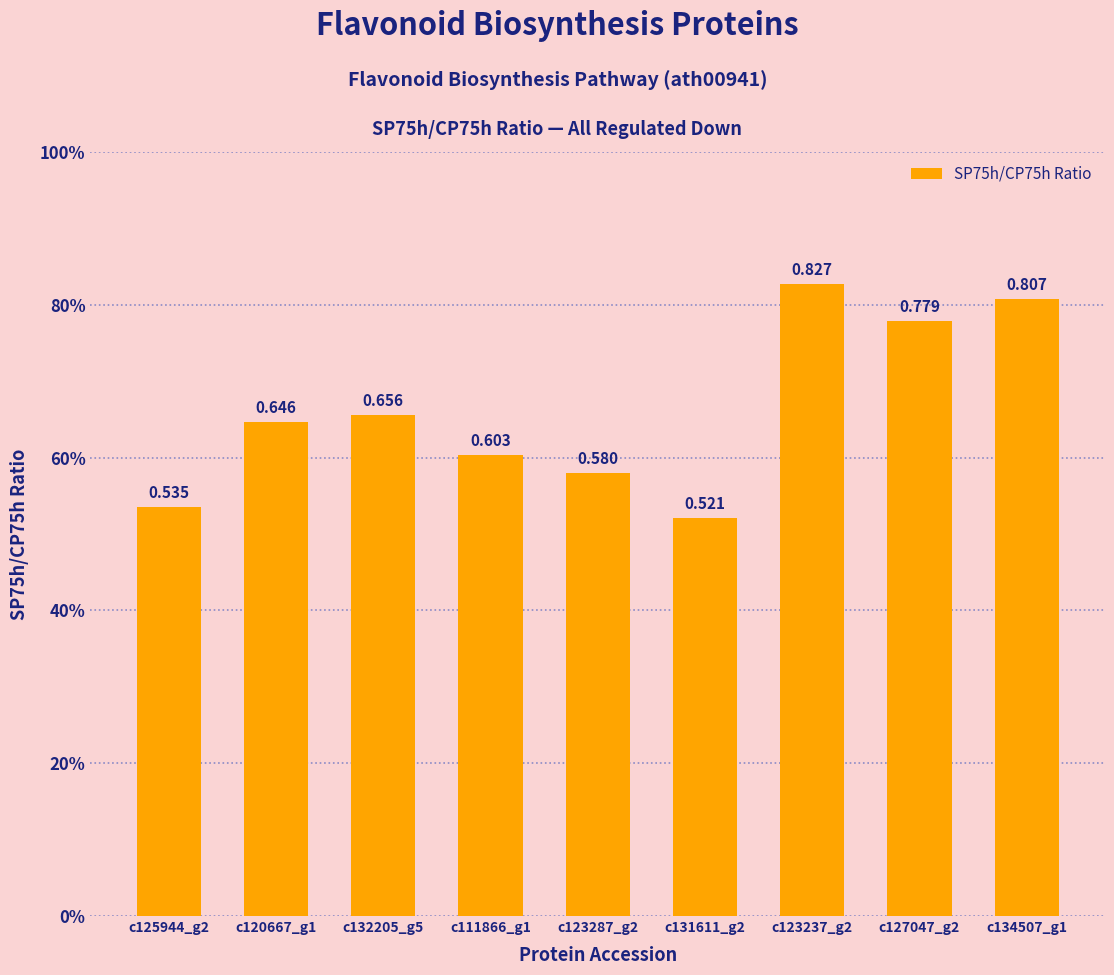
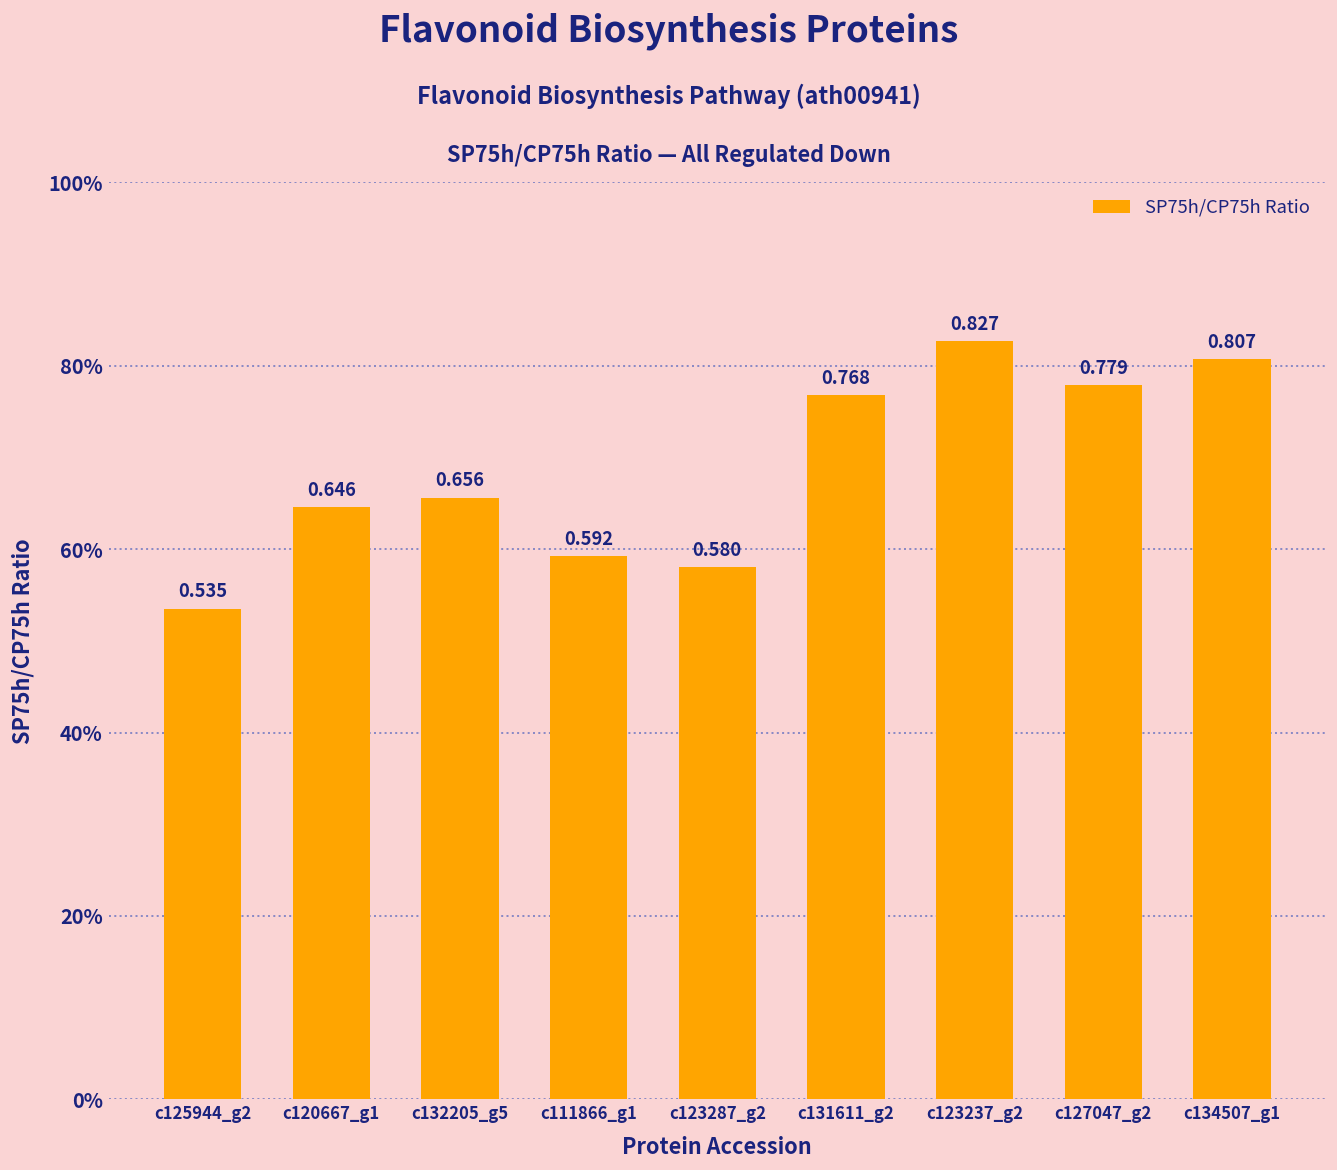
c111866_g1: 0.603 -> 0.592
c131611_g2: 0.521 -> 0.768
